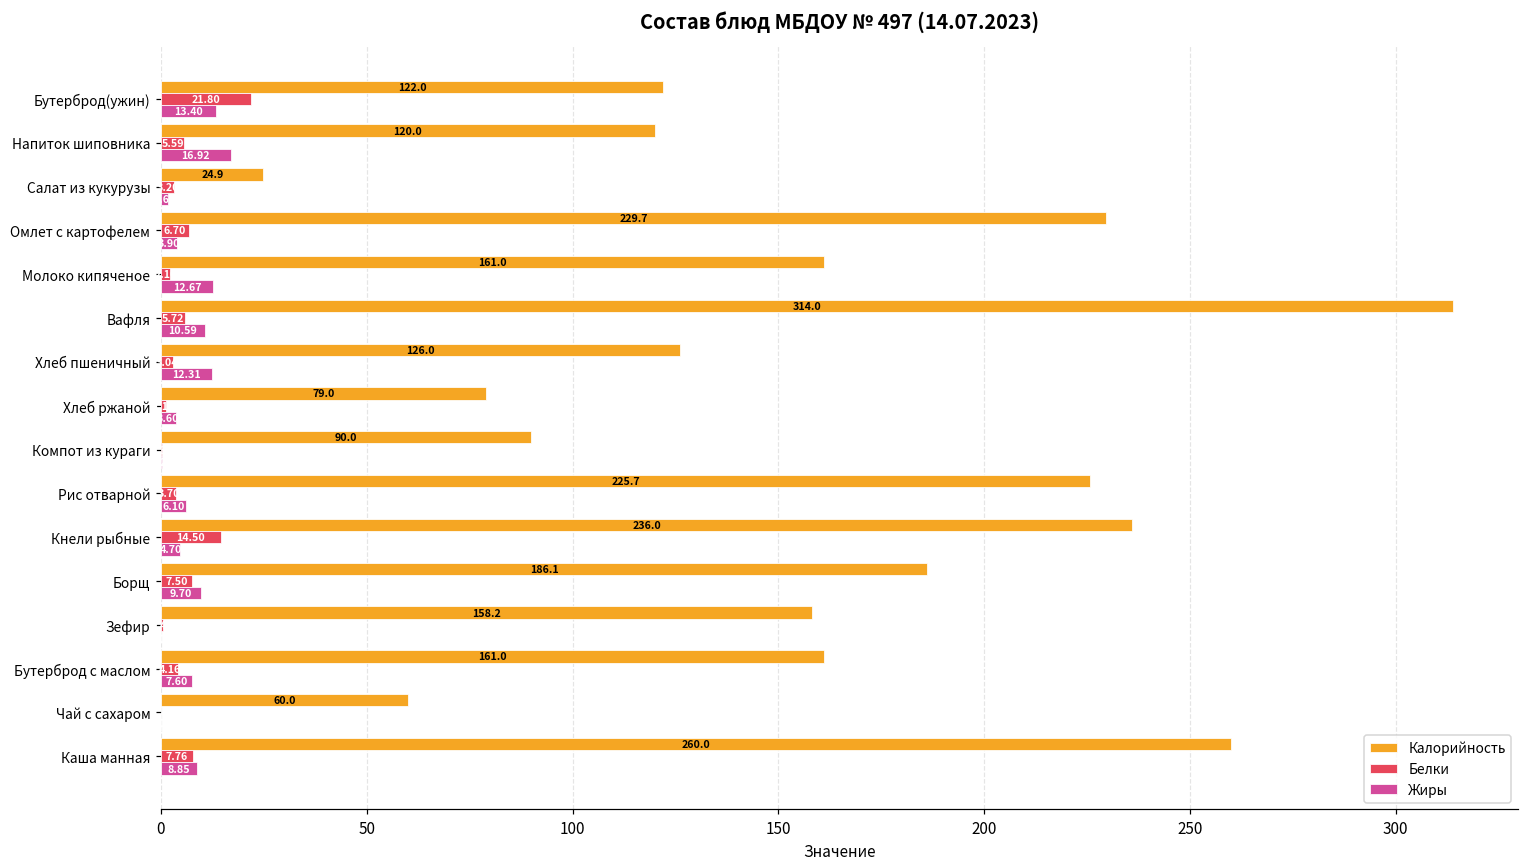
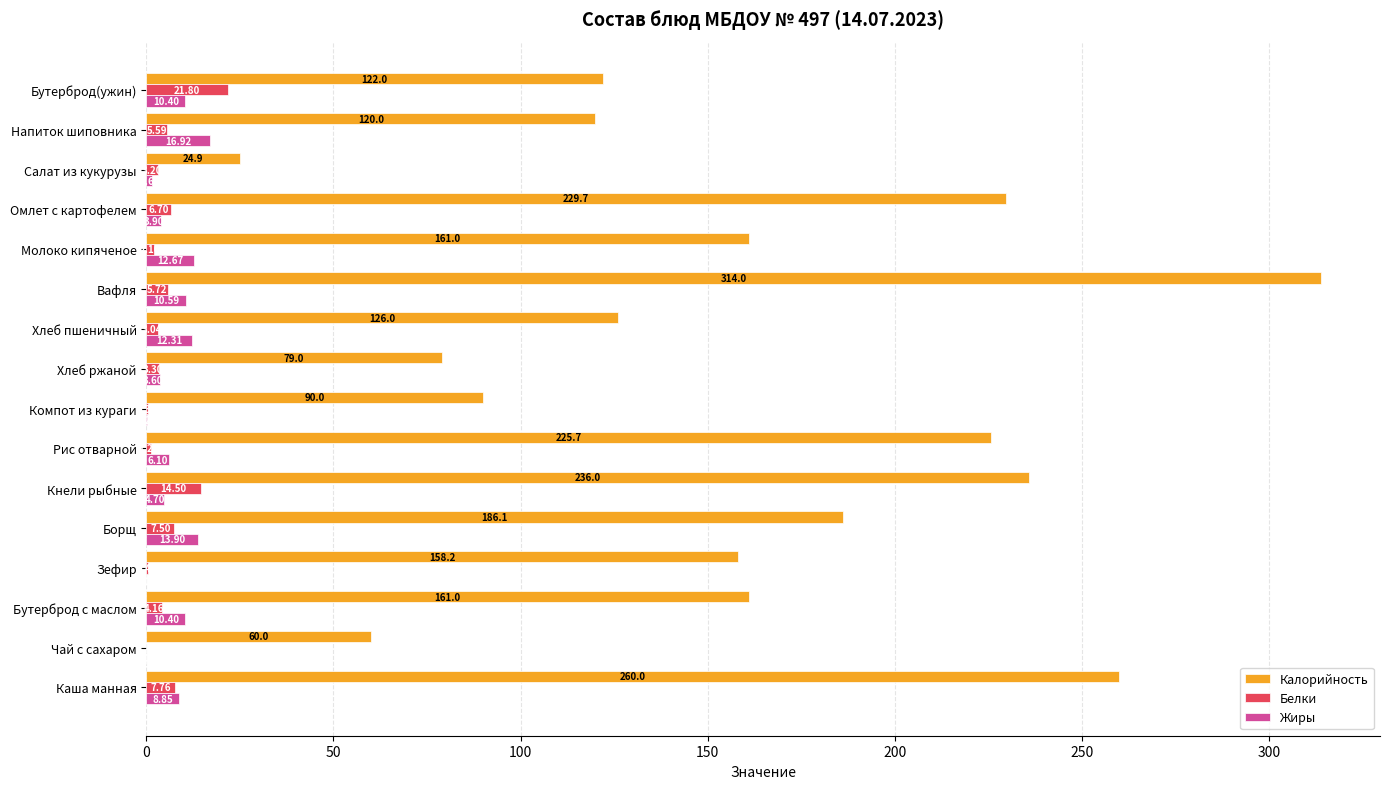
Жиры, Бутерброд(ужин): 13.40 -> 10.40
Белки, Хлеб ржаной: 1 -> 3
Белки, Рис отварной: 4 -> 1
Жиры, Борщ: 9.70 -> 13.90
Жиры, Бутерброд с маслом: 7.60 -> 10.40
